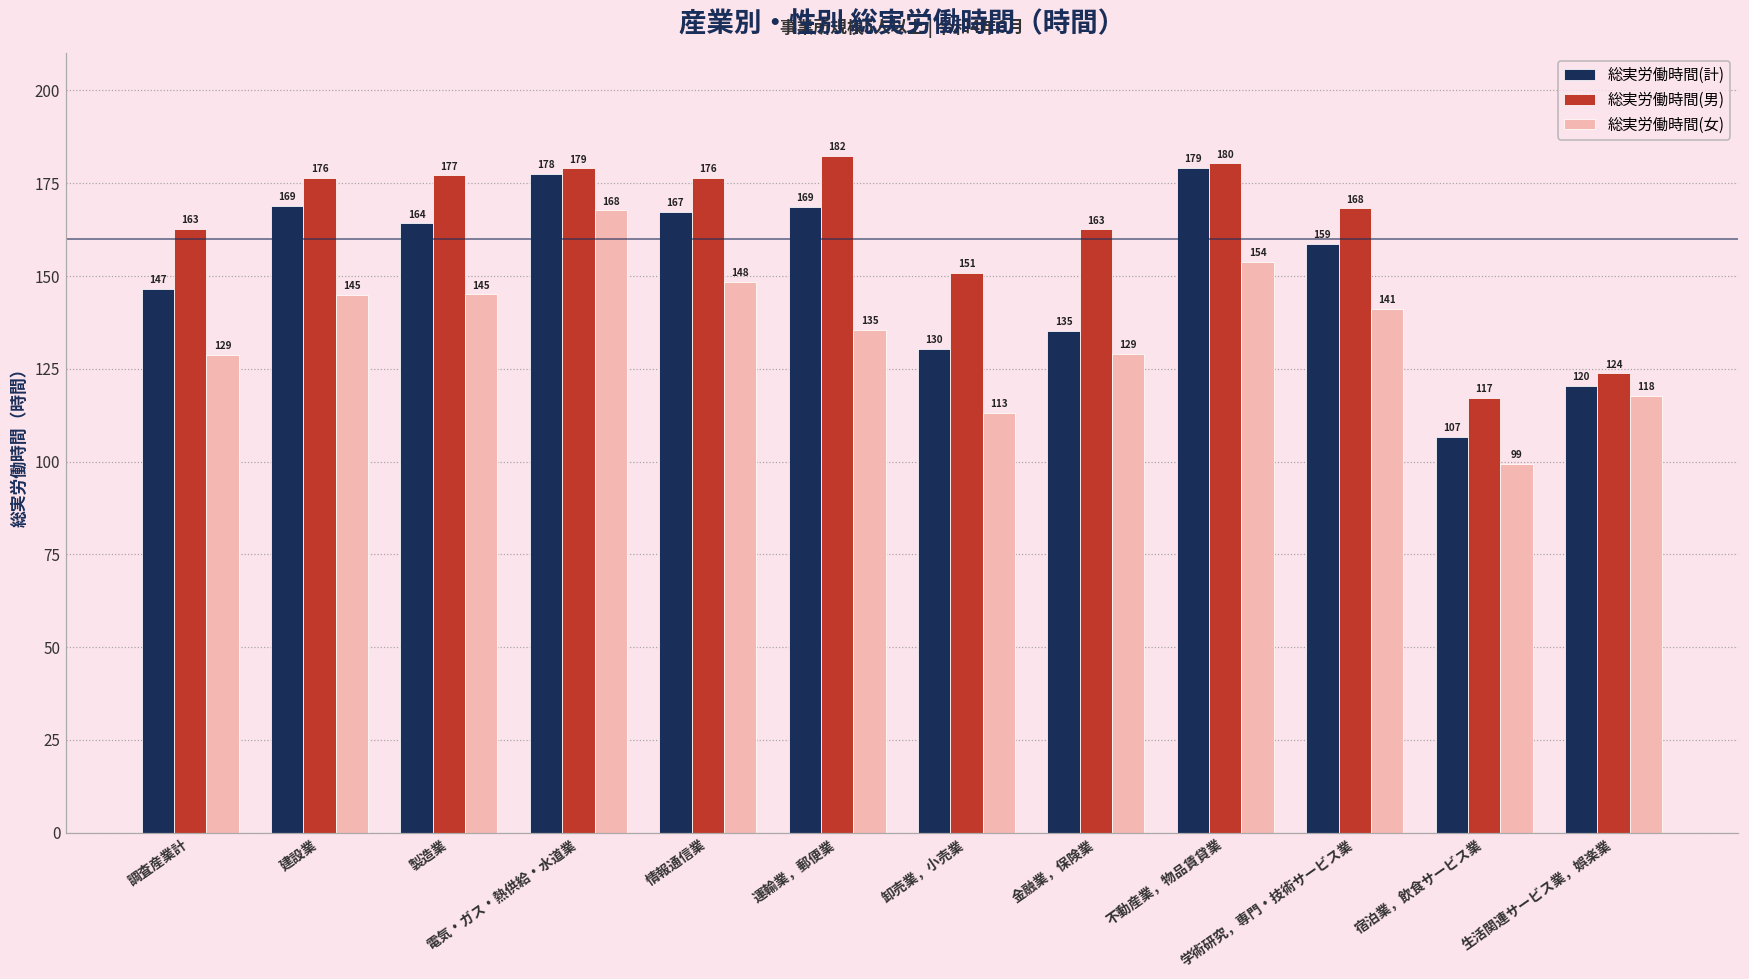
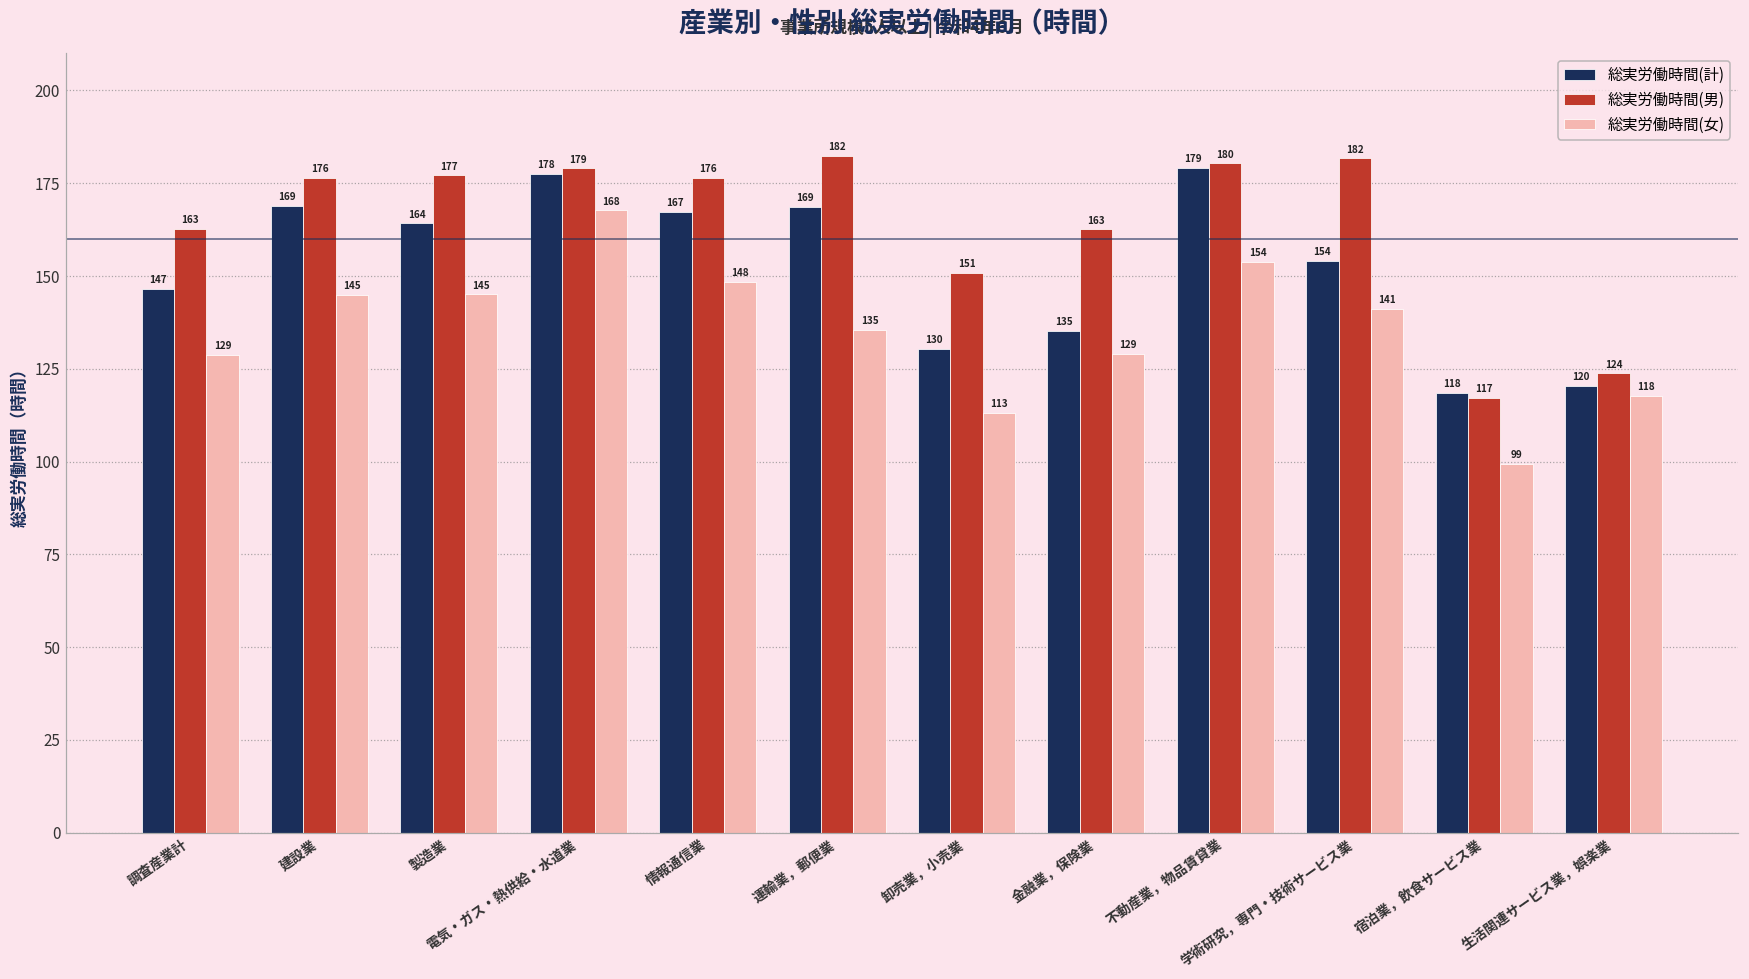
総実労働時間(計), 学術研究，専門・技術サービス業: 159 -> 154
総実労働時間(男), 学術研究，専門・技術サービス業: 168 -> 182
総実労働時間(計), 宿泊業，飲食サービス業: 107 -> 118
